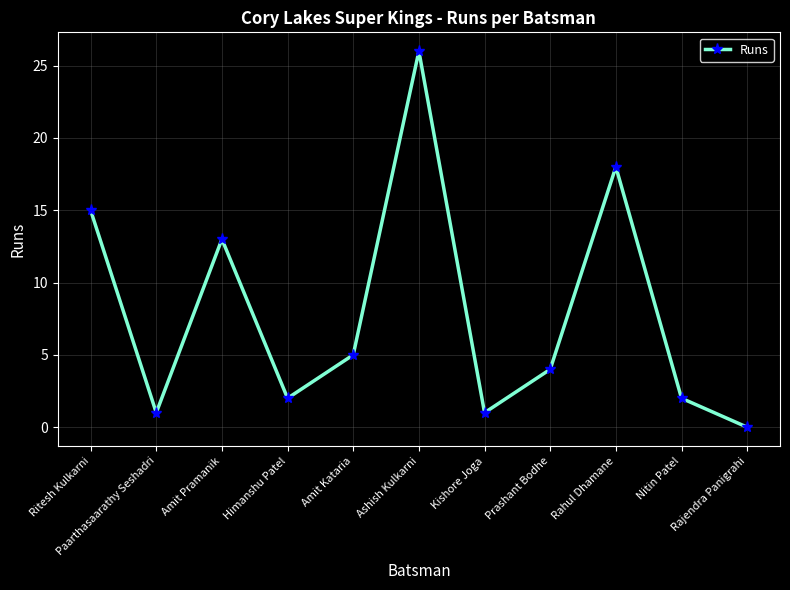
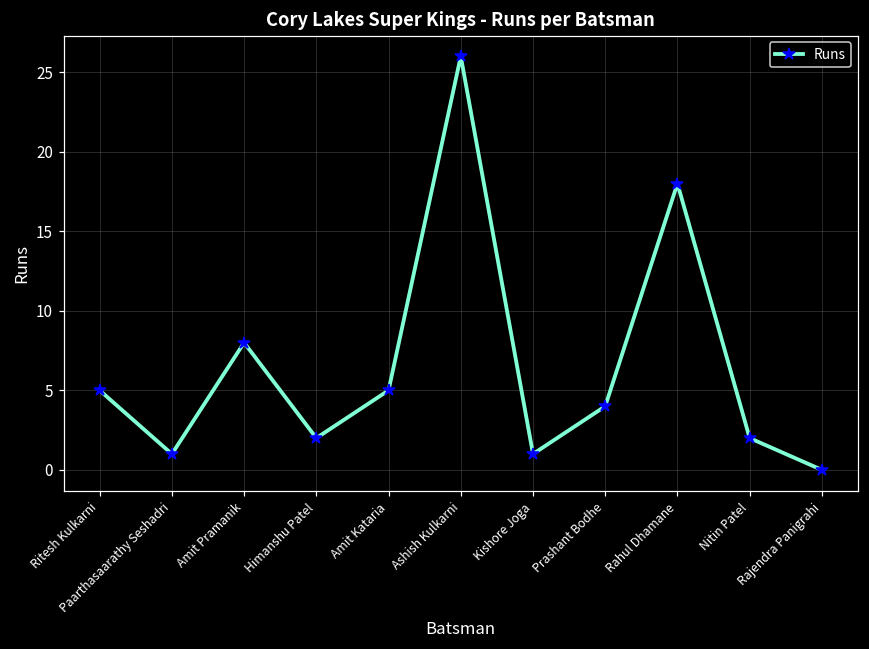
Ritesh Kulkarni: 15 -> 5
Amit Pramanik: 13 -> 8
